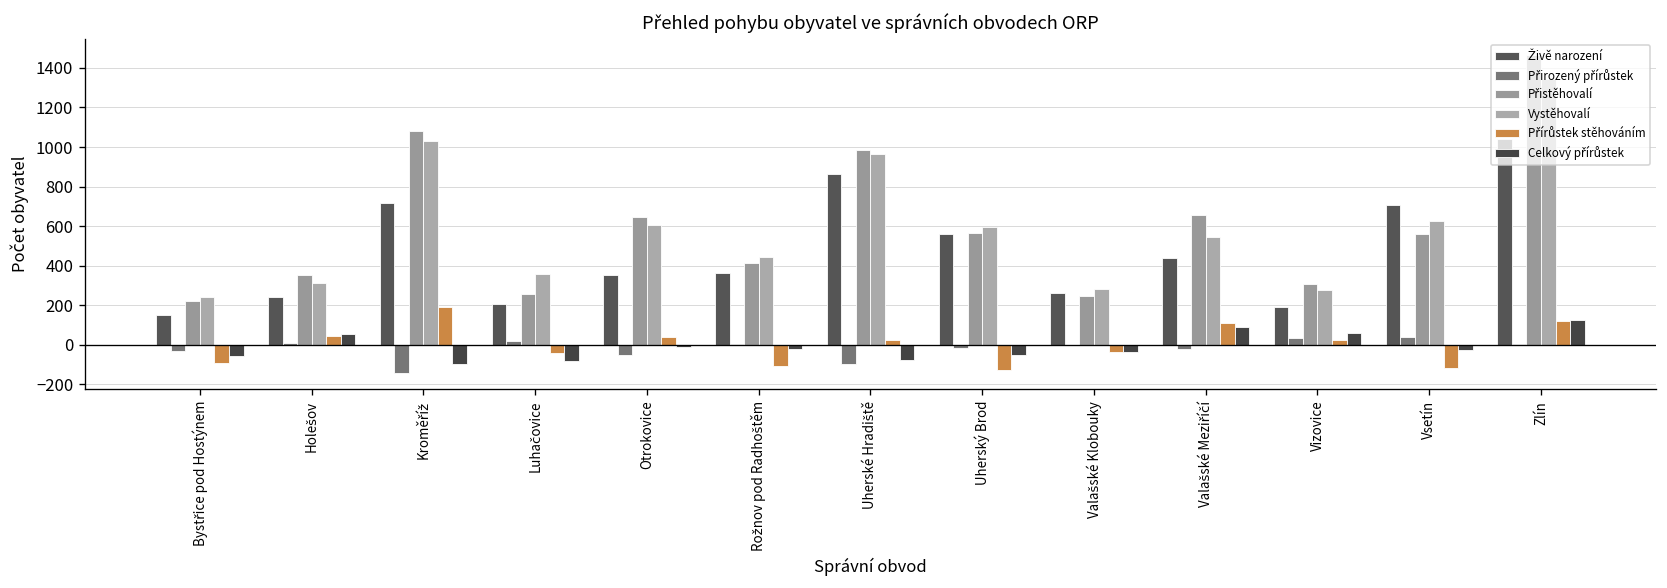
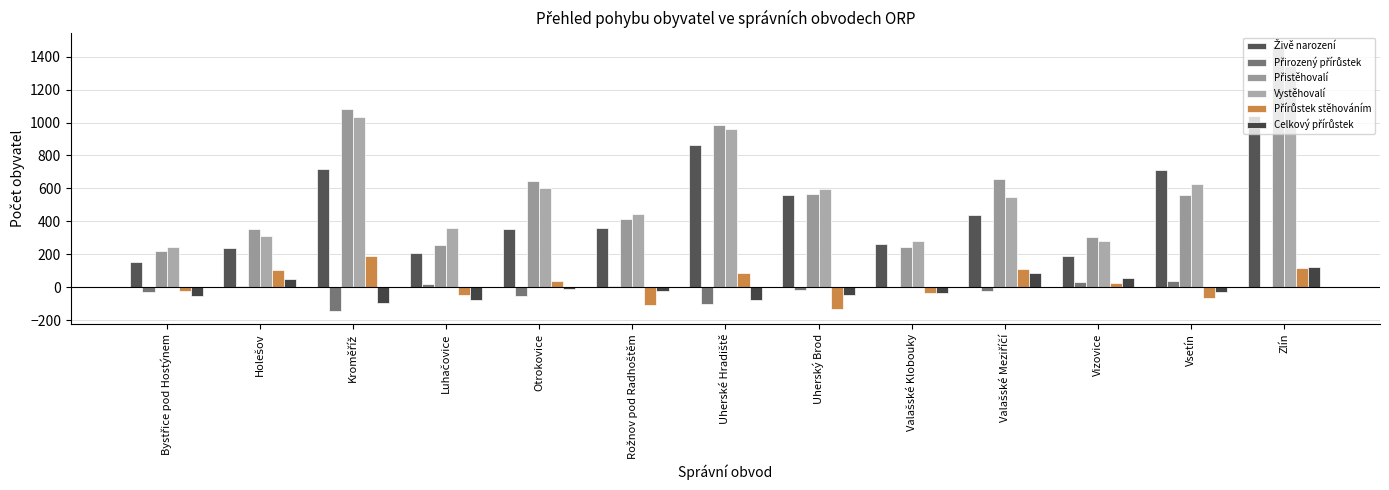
Přírůstek stěhováním, Bystřice pod Hostýnem: -90 -> -20
Přírůstek stěhováním, Holešov: 40 -> 100
Přírůstek stěhováním, Uherské Hradiště: 20 -> 90
Přírůstek stěhováním, Vsetín: -120 -> -70
